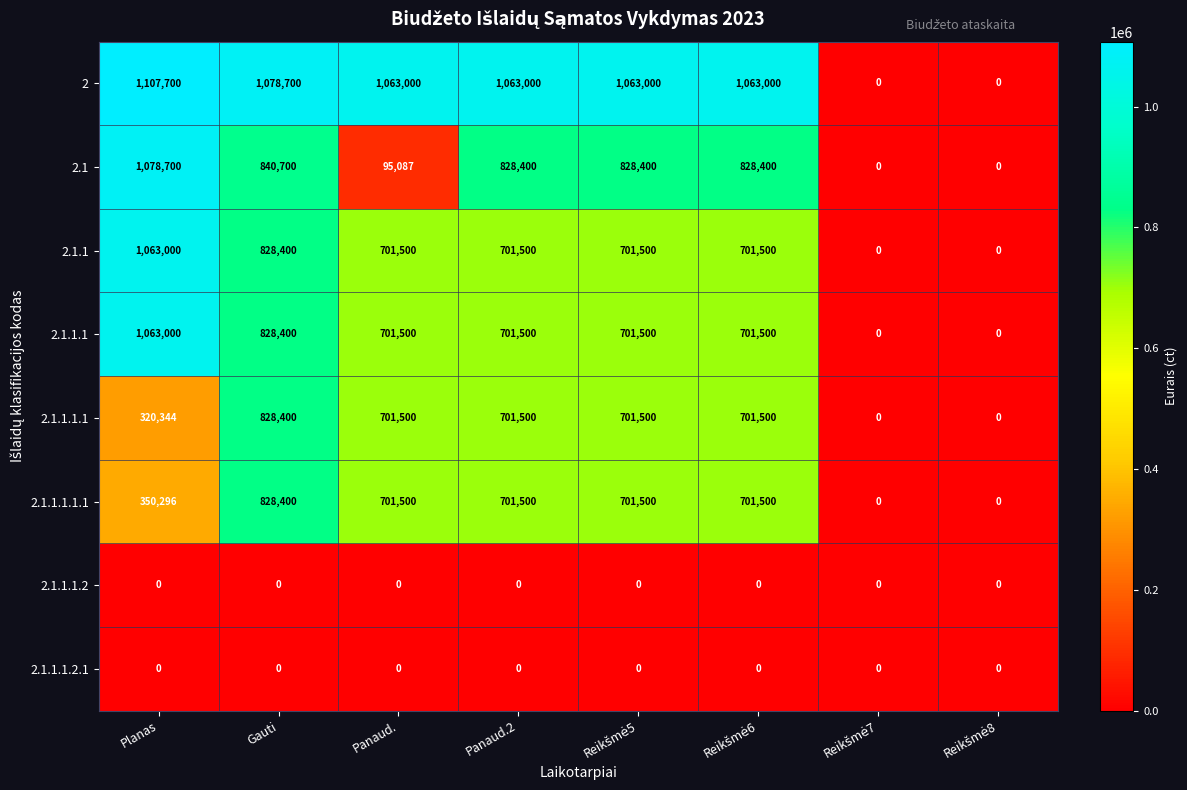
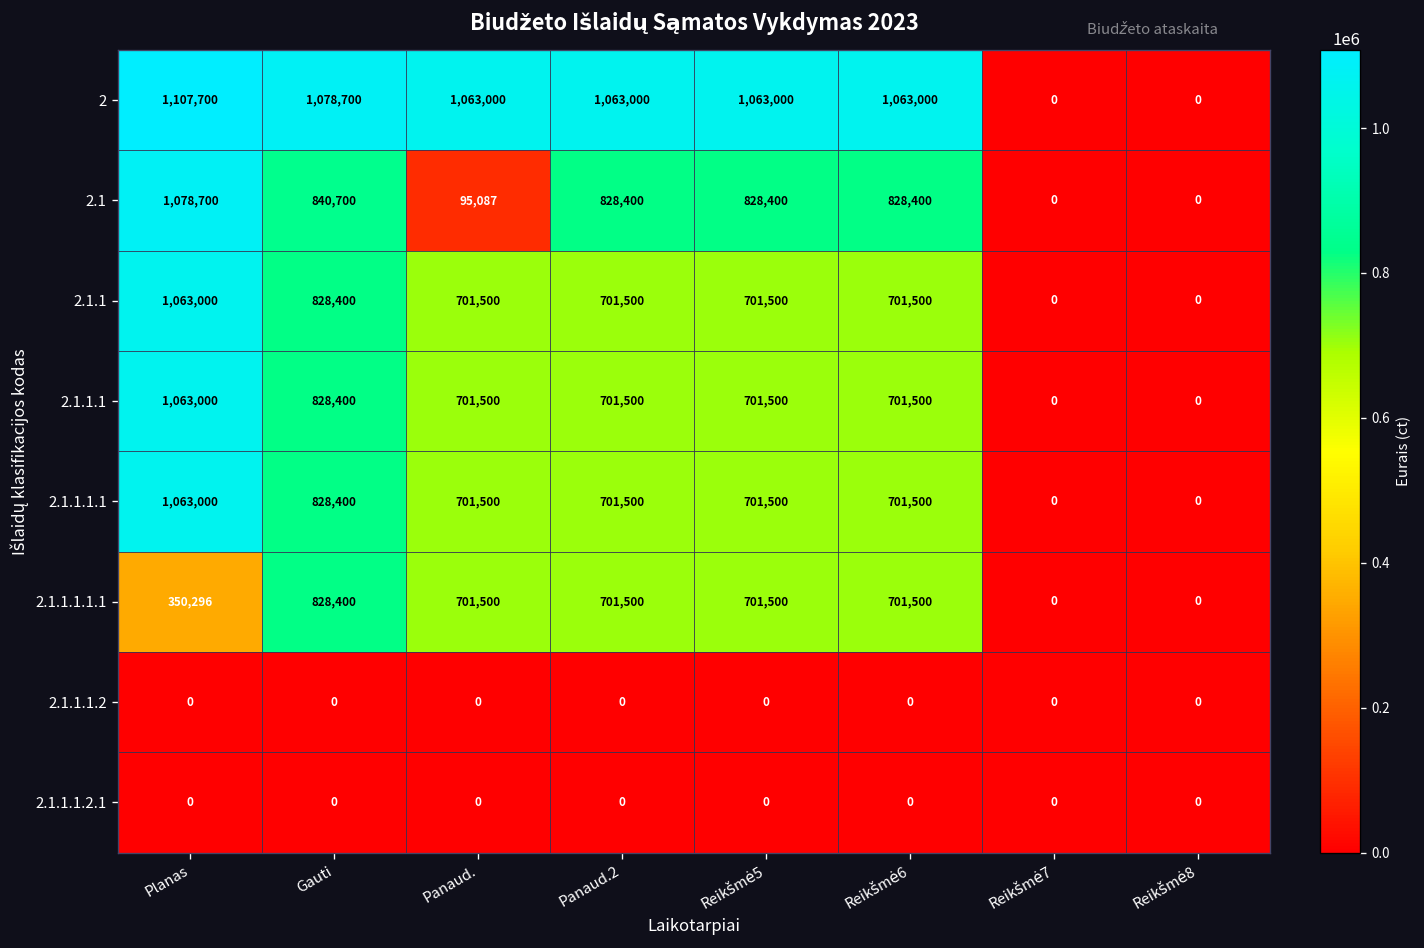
2.1.1.1.1, Planas: 320,344 -> 1,063,000
